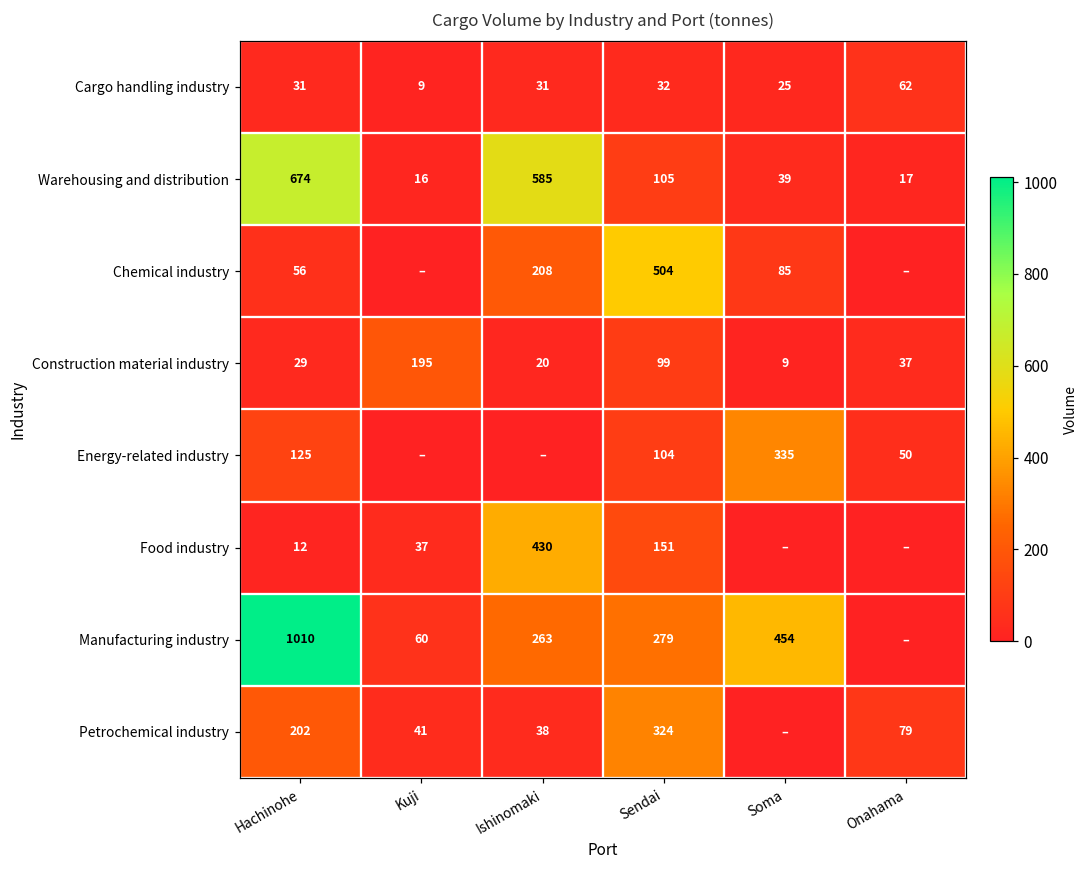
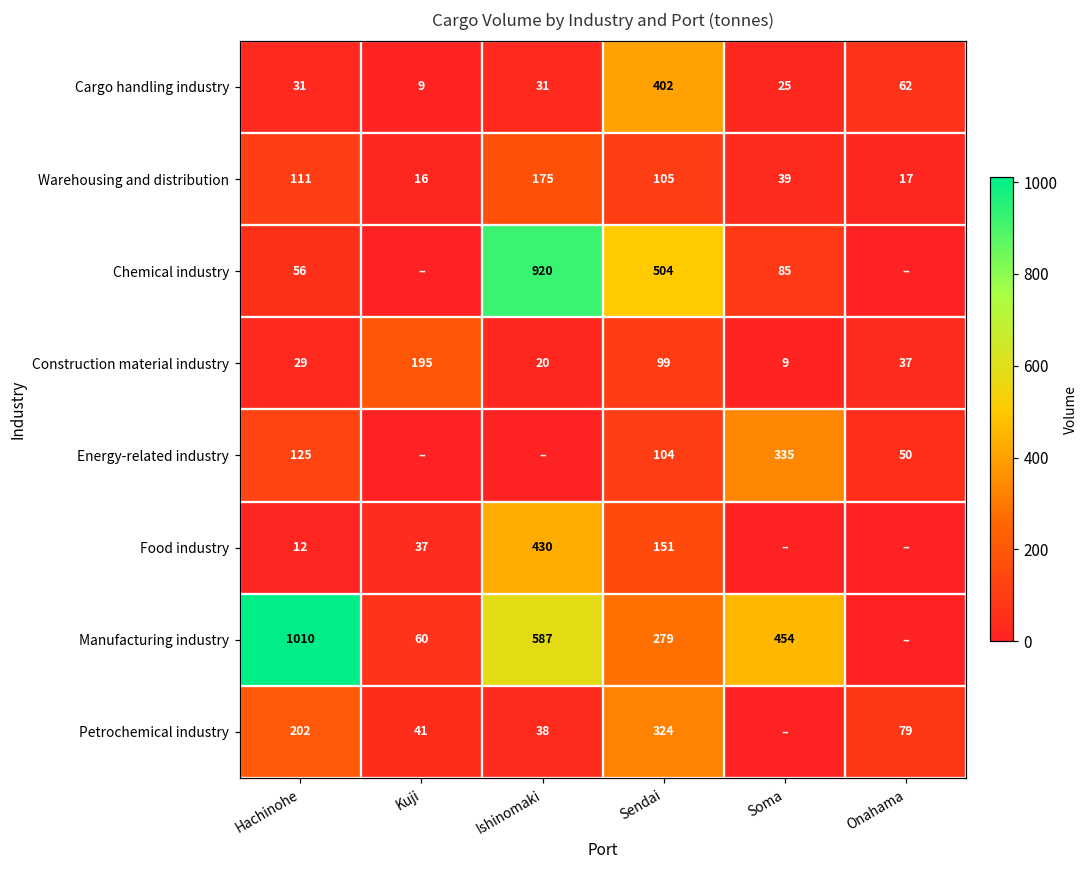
Cargo handling industry, Sendai: 32 -> 402
Warehousing and distribution, Hachinohe: 674 -> 111
Warehousing and distribution, Ishinomaki: 585 -> 175
Chemical industry, Ishinomaki: 208 -> 920
Manufacturing industry, Ishinomaki: 263 -> 587
